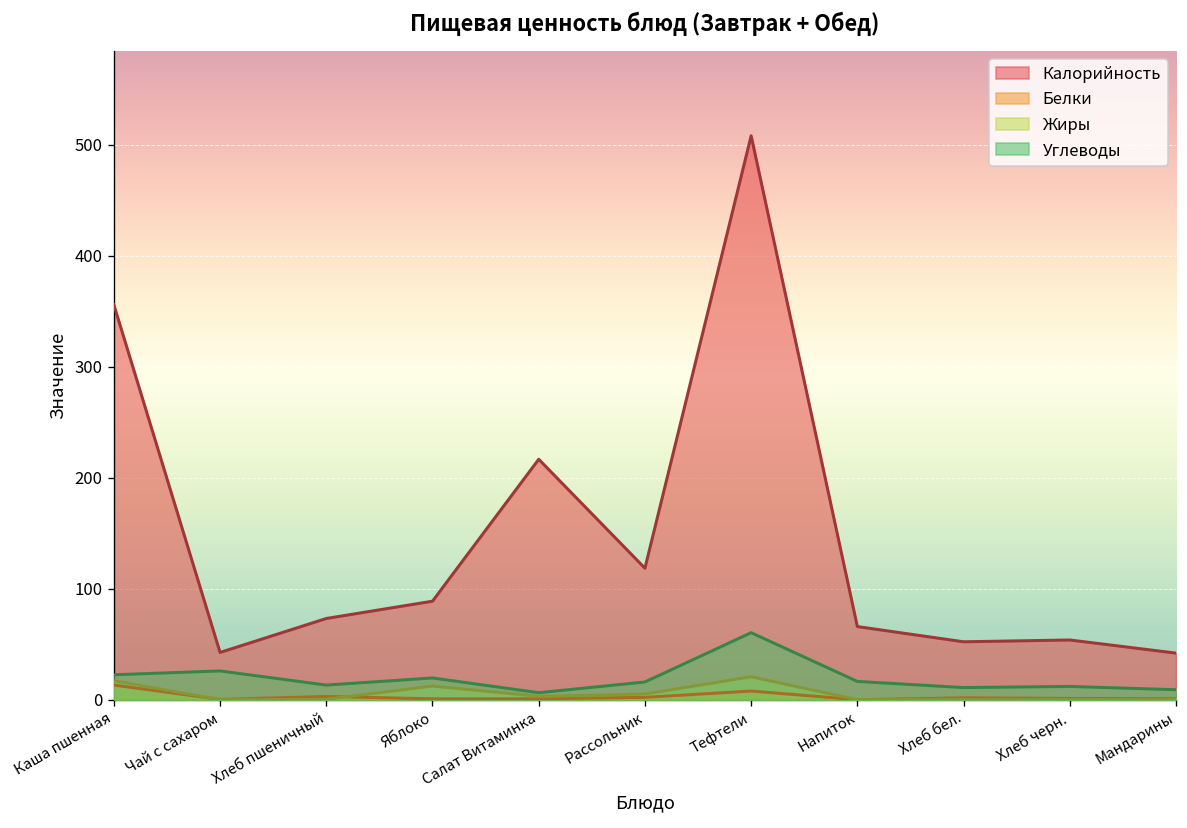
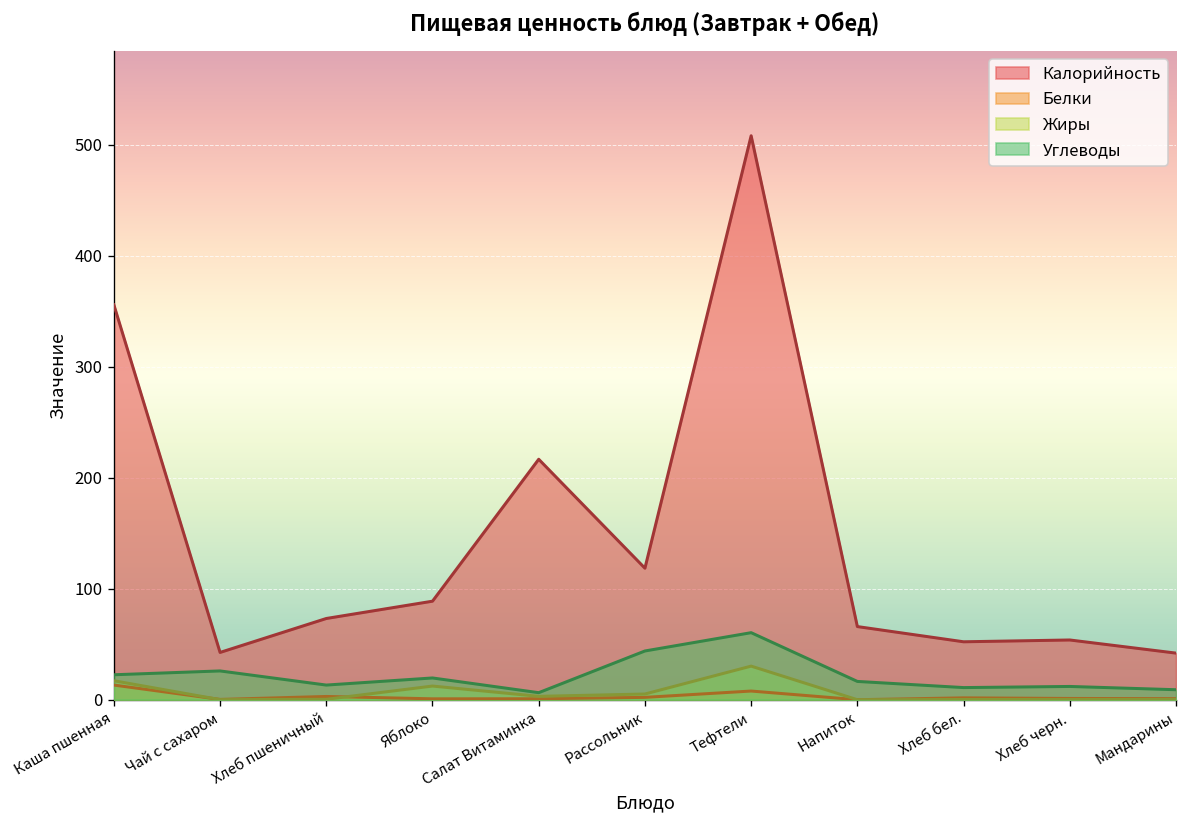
Углеводы, Рассольник: 20 -> 40
Жиры, Тефтели: 20 -> 30
